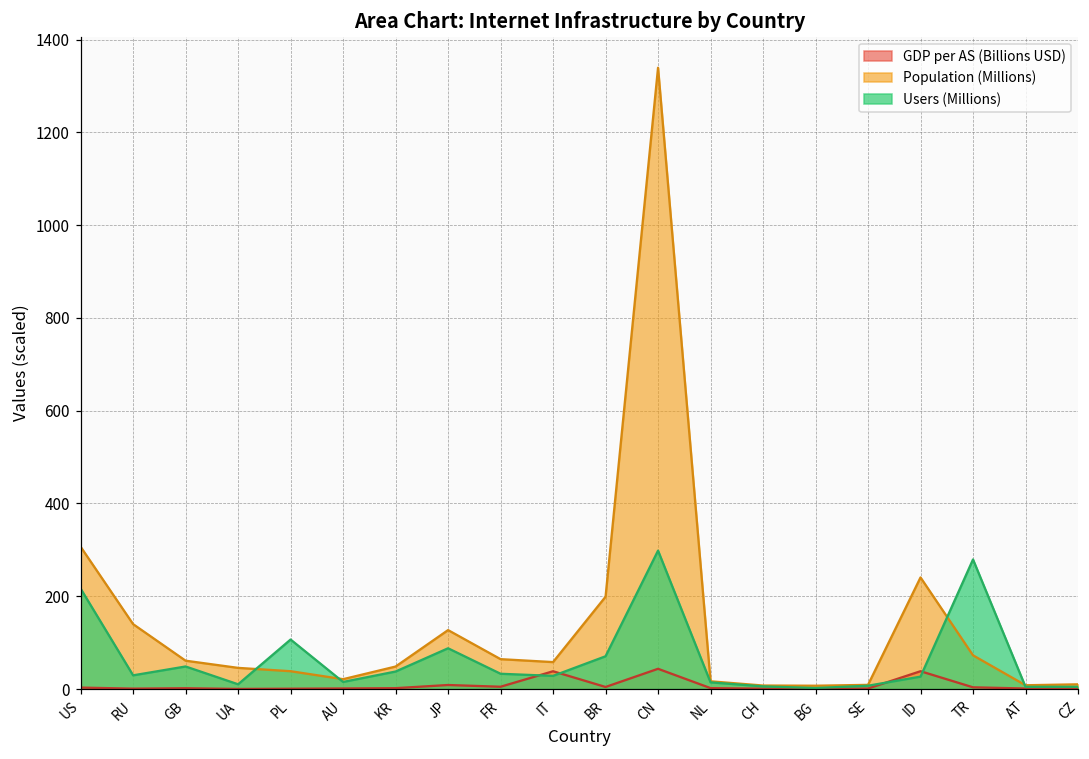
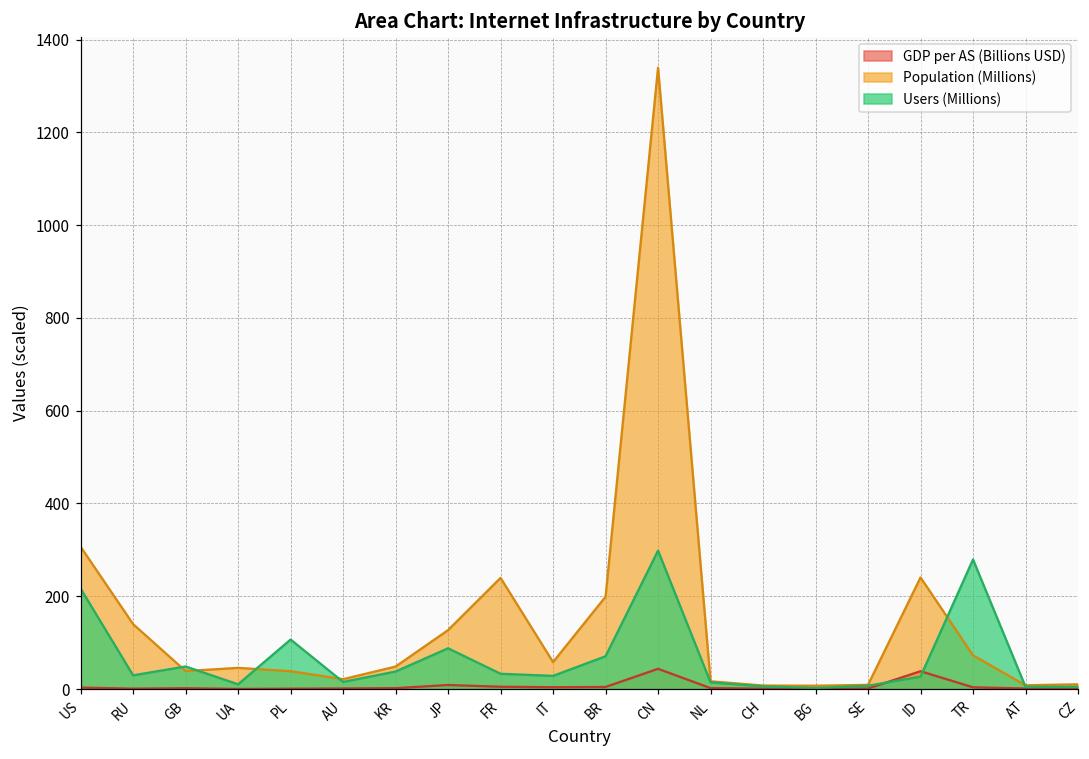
Population (Millions), GB: 60 -> 40
Population (Millions), FR: 60 -> 240
GDP per AS (Billions USD), IT: 40 -> 0
